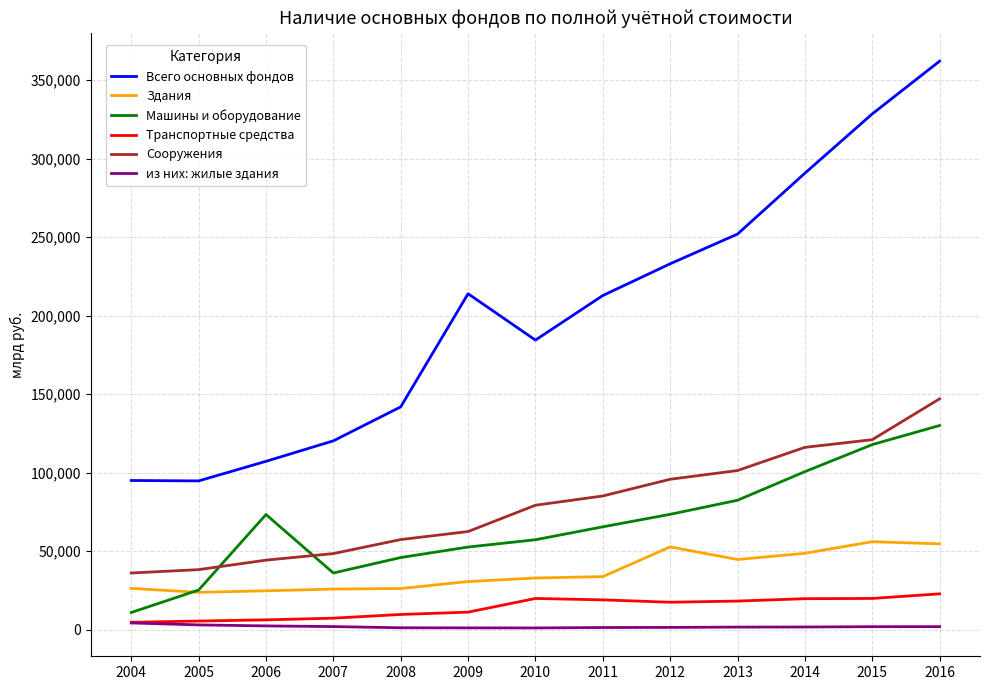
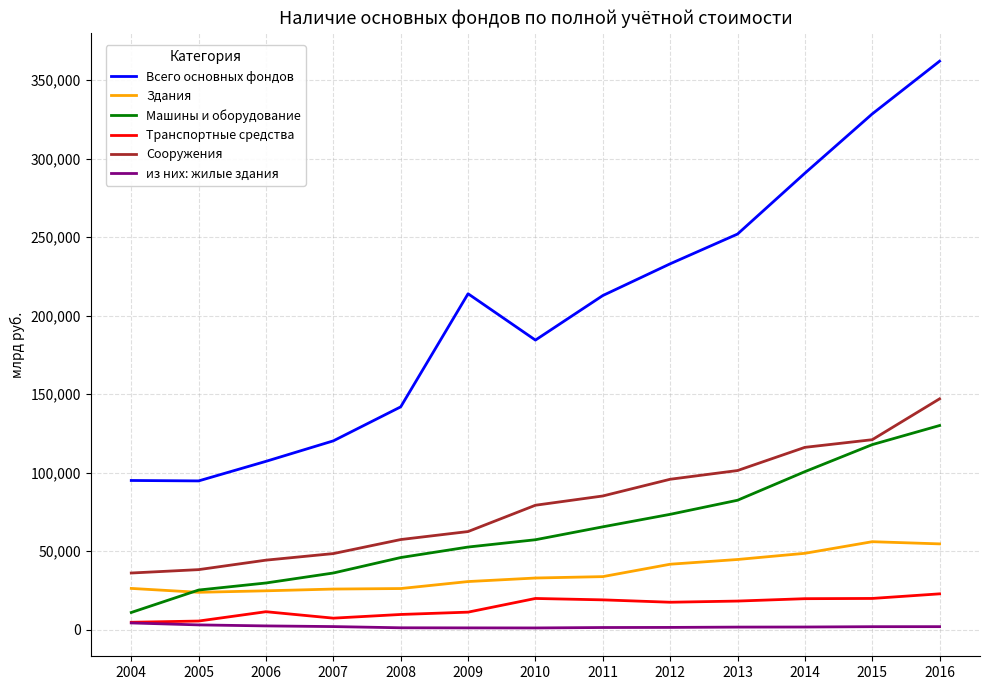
Машины и оборудование, 2006: 73,000 -> 30,000
Транспортные средства, 2006: 6,000 -> 12,000
Здания, 2012: 53,000 -> 42,000
